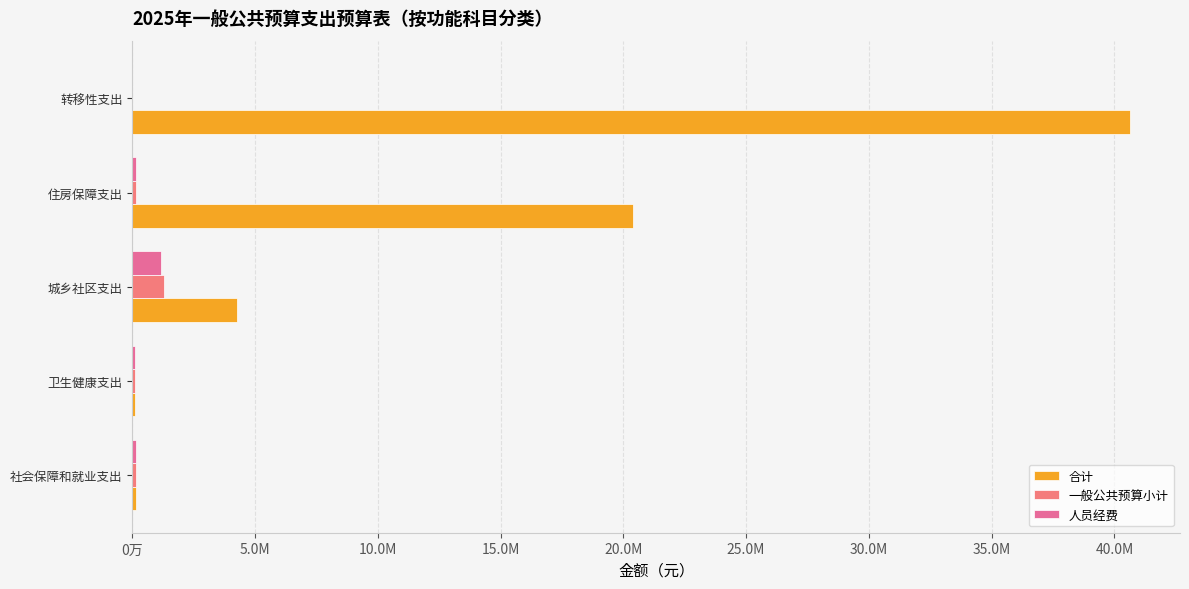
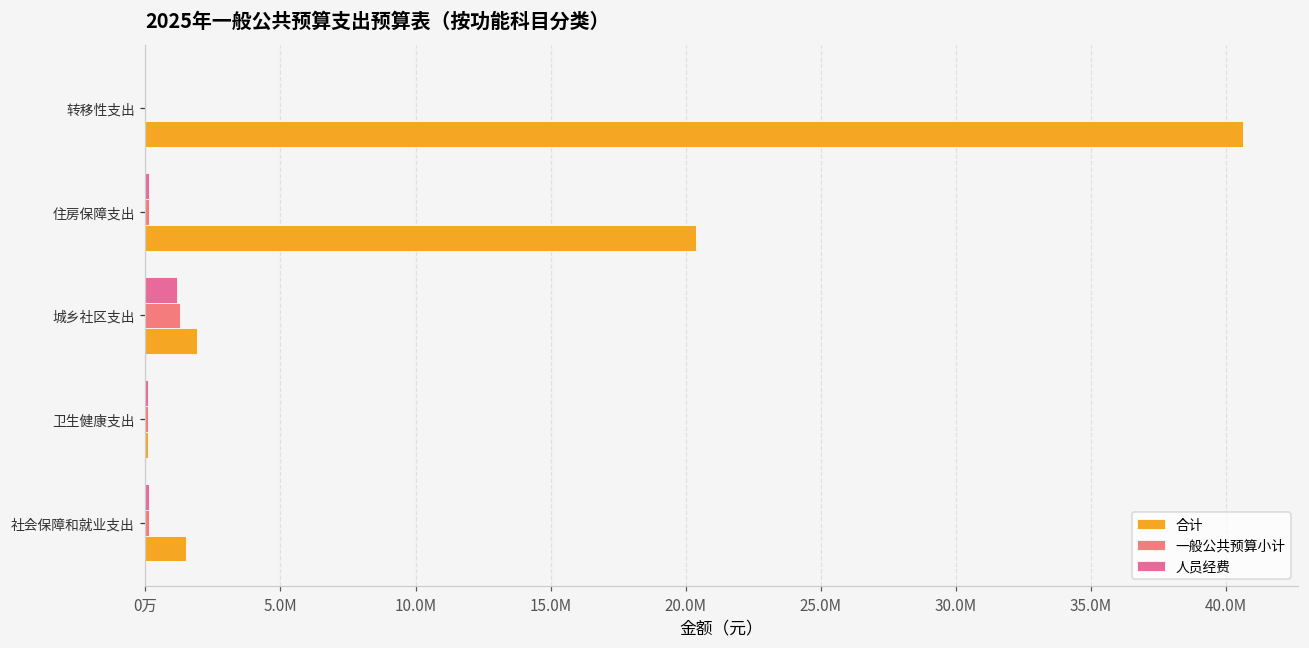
合计, 城乡社区支出: 4300000 -> 1900000
合计, 社会保障和就业支出: 100000 -> 1500000
